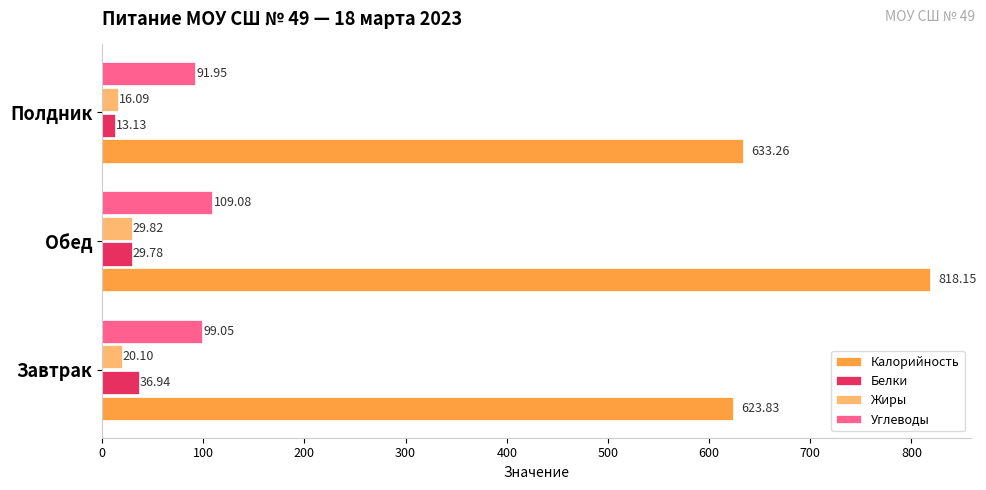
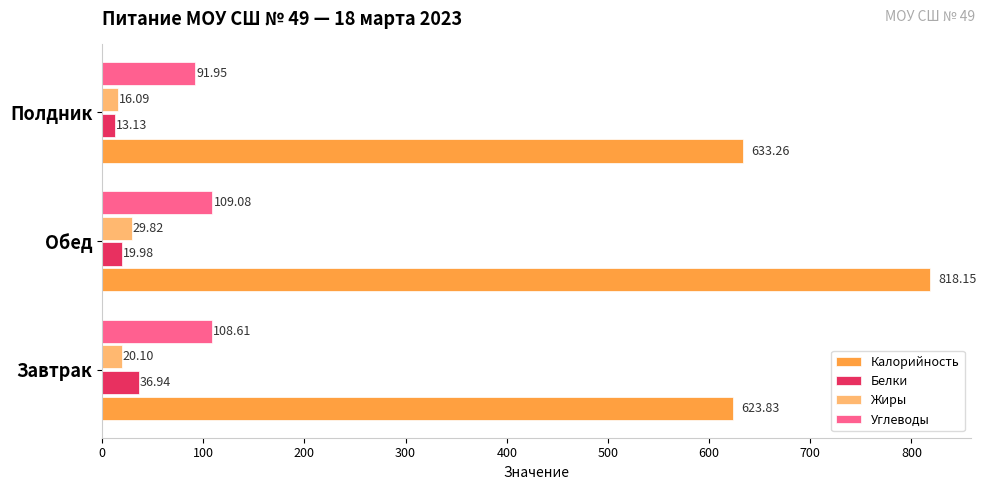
Белки, Обед: 29.78 -> 19.98
Углеводы, Завтрак: 99.05 -> 108.61
